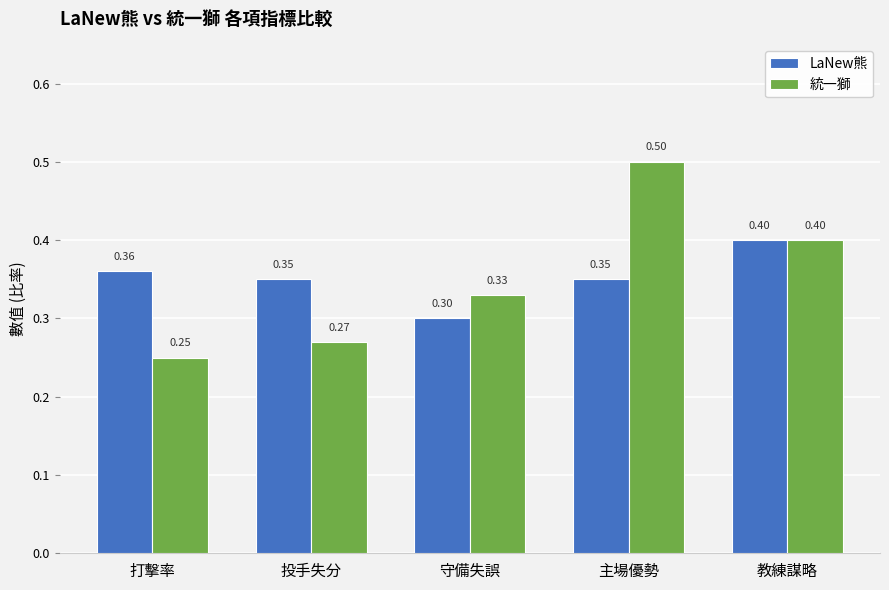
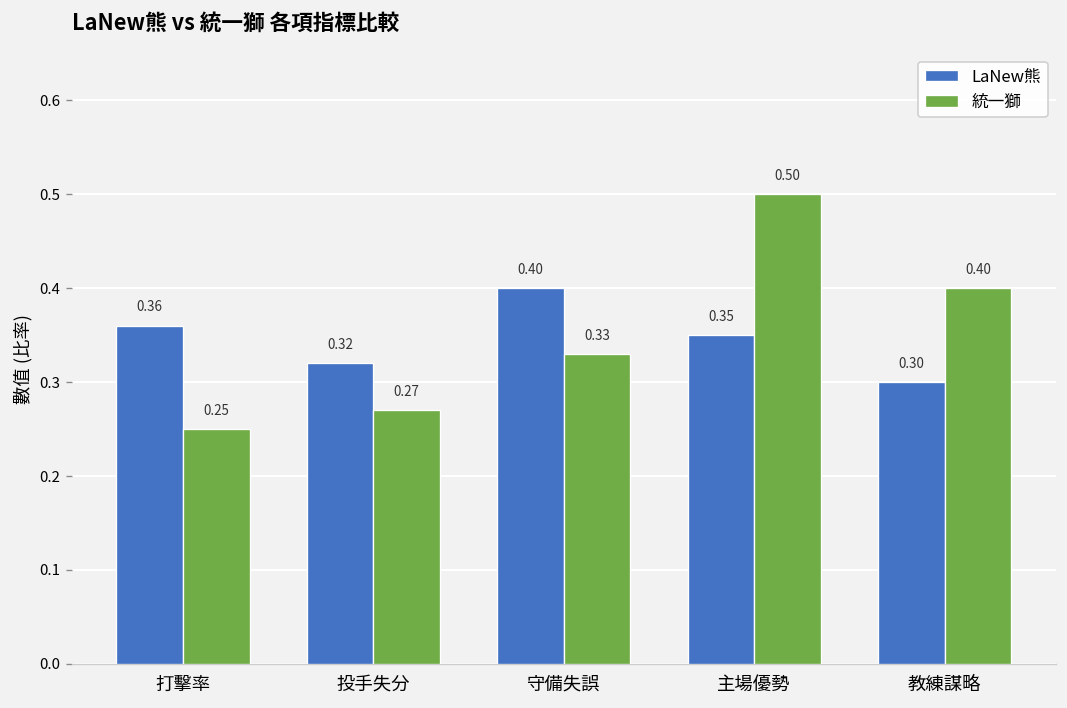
LaNew熊, 投手失分: 0.35 -> 0.32
LaNew熊, 守備失誤: 0.30 -> 0.40
LaNew熊, 教練謀略: 0.40 -> 0.30
